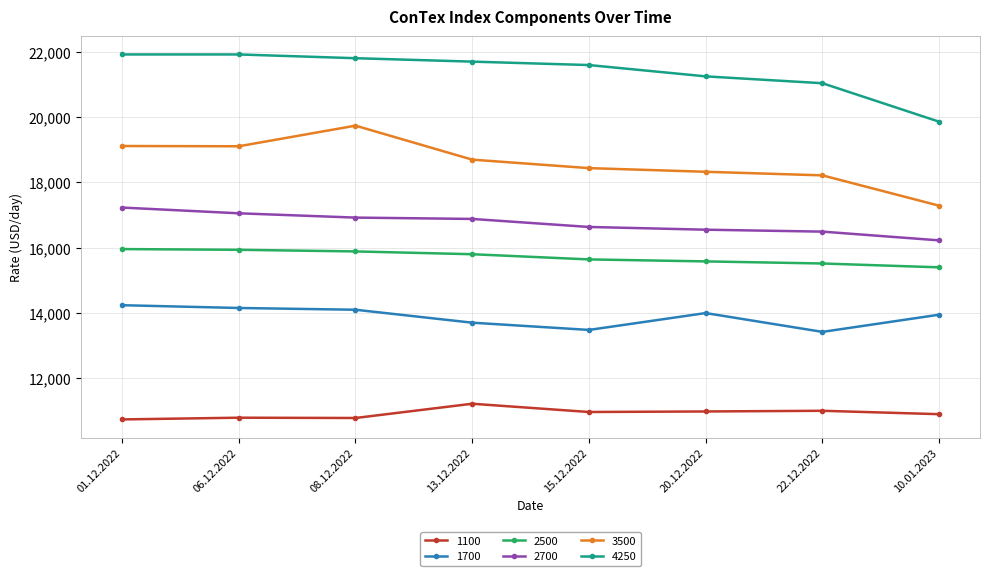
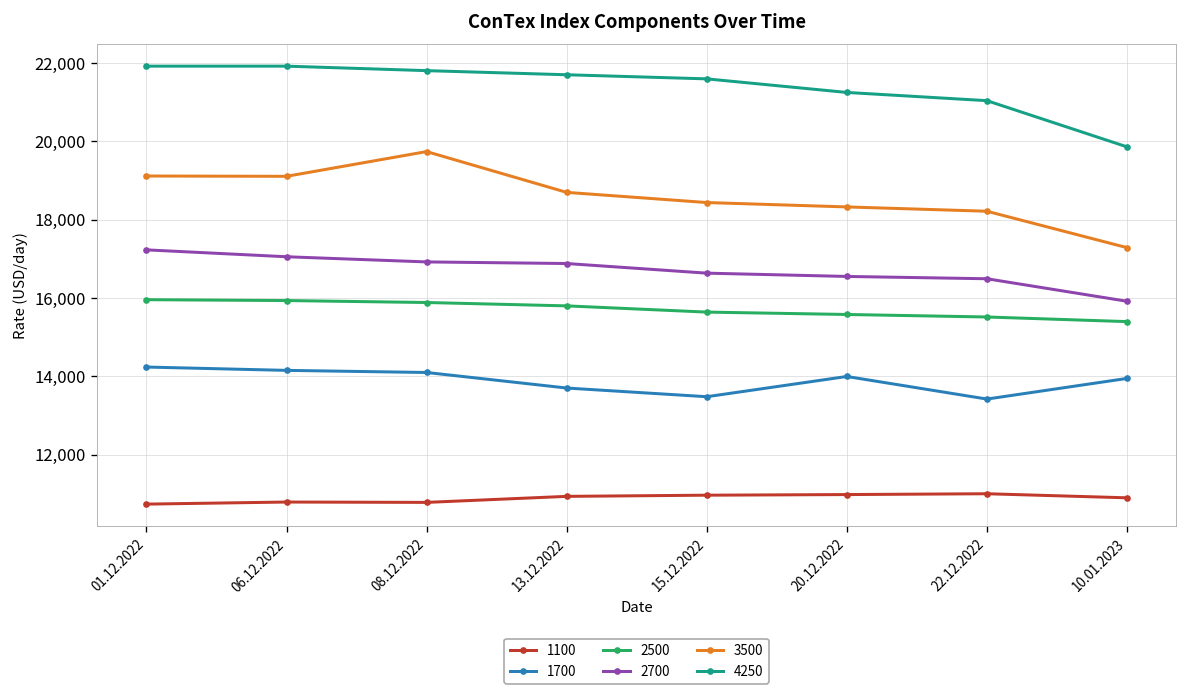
1100, 13.12.2022: 11,200 -> 10,900
2700, 10.01.2023: 16,200 -> 15,900
